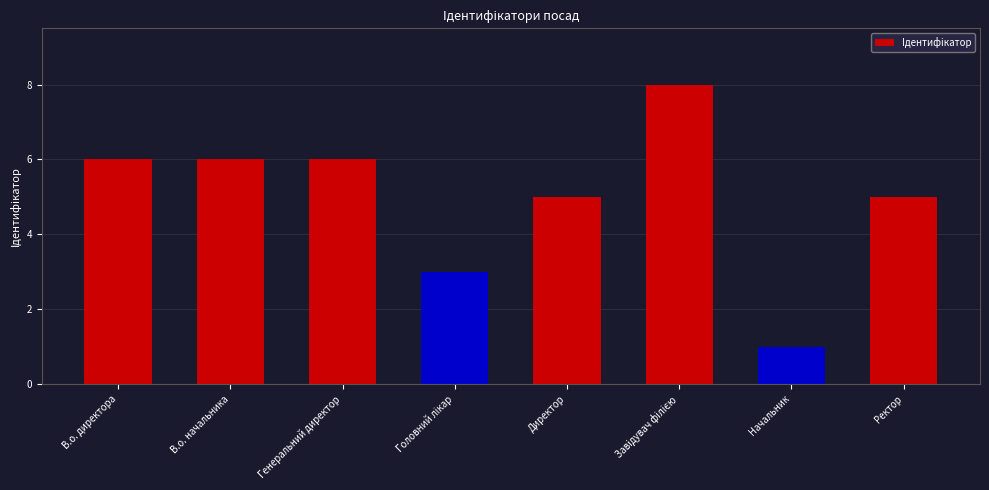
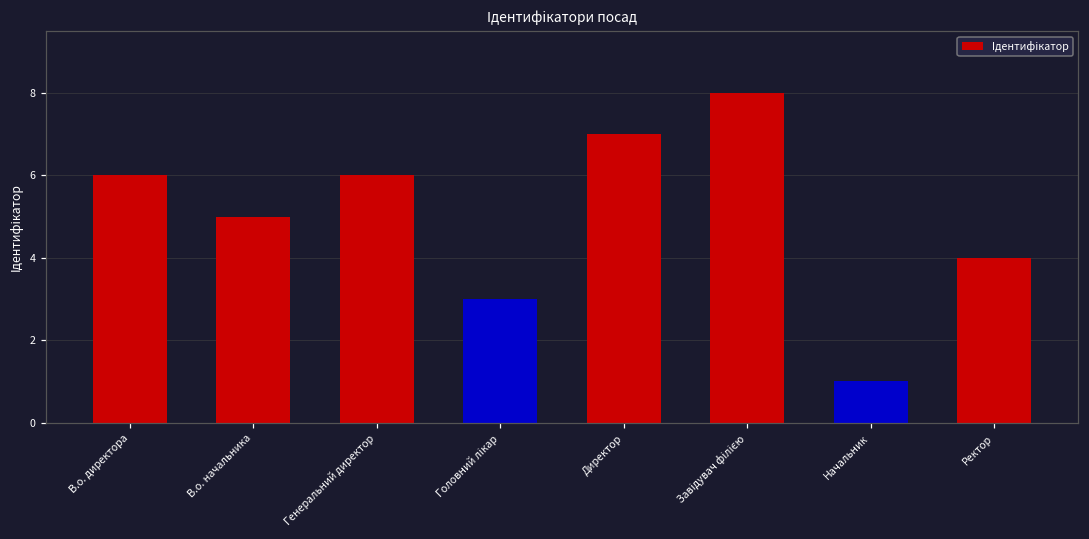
В.о. начальника: 6 -> 5
Директор: 5 -> 7
Ректор: 5 -> 4
